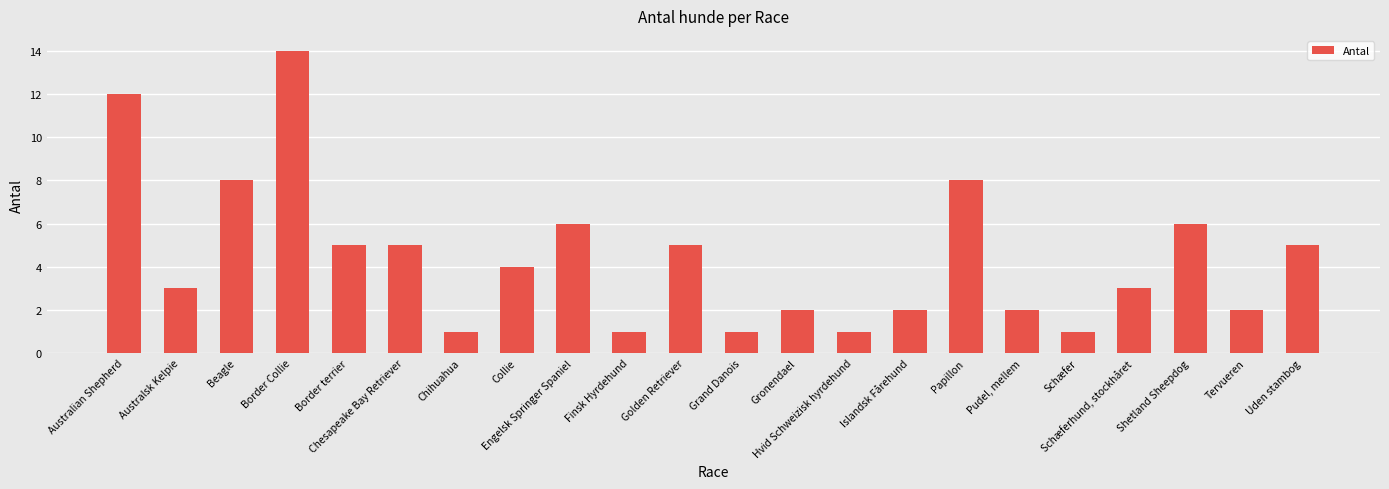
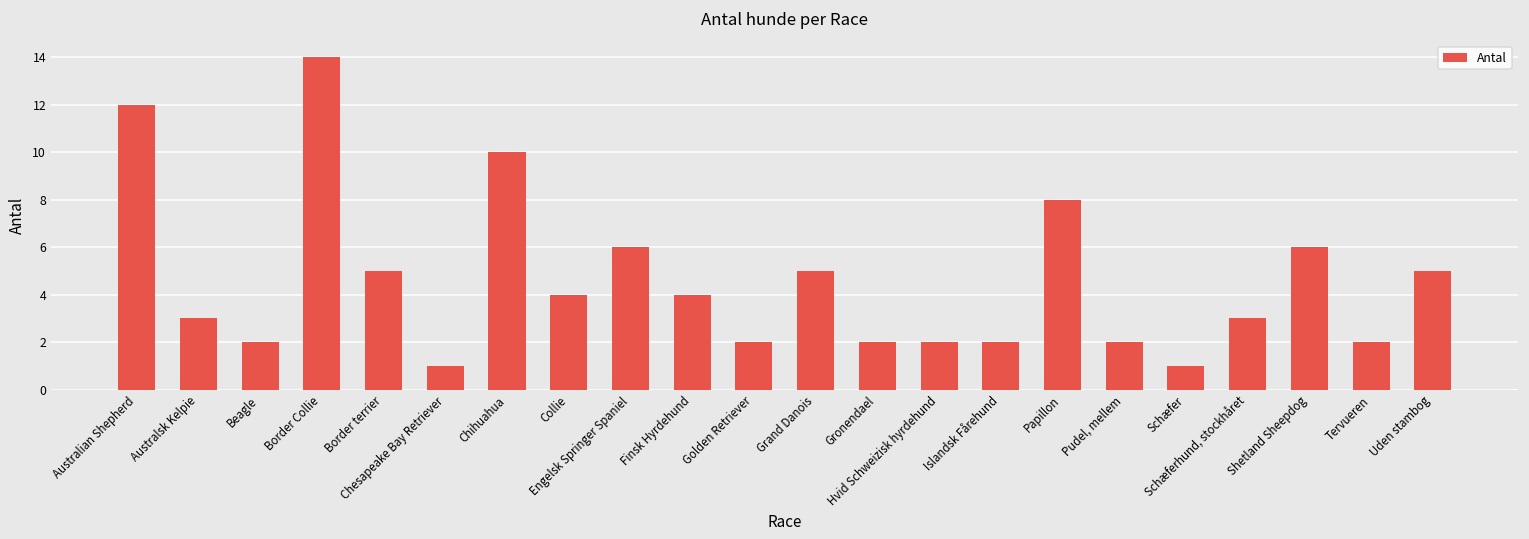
Beagle: 8 -> 2
Chesapeake Bay Retriever: 5 -> 1
Chihuahua: 1 -> 10
Finsk Hyrdehund: 1 -> 4
Golden Retriever: 5 -> 2
Grand Danois: 1 -> 5
Hvid Schweizisk hyrdehund: 1 -> 2
